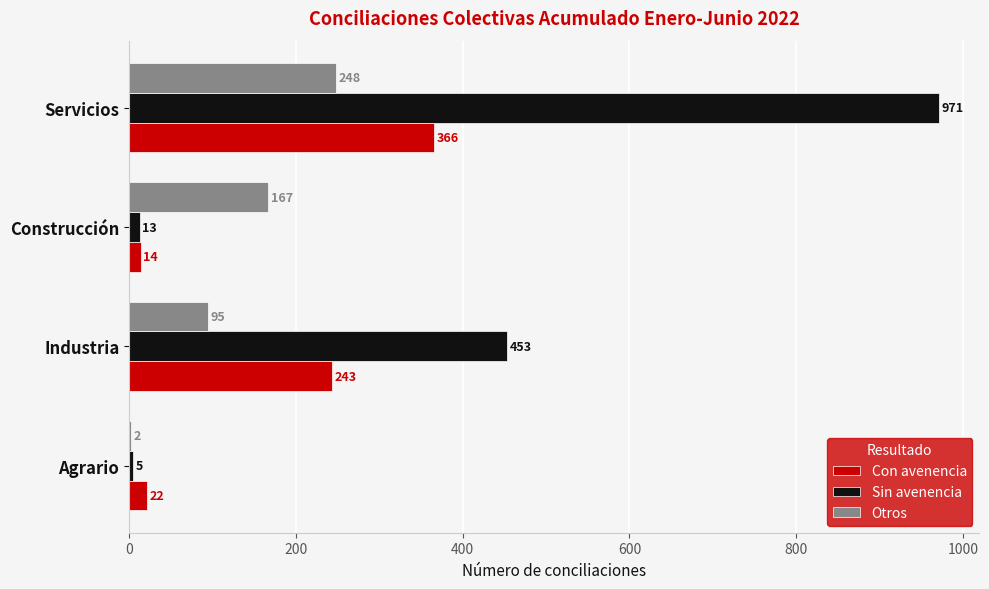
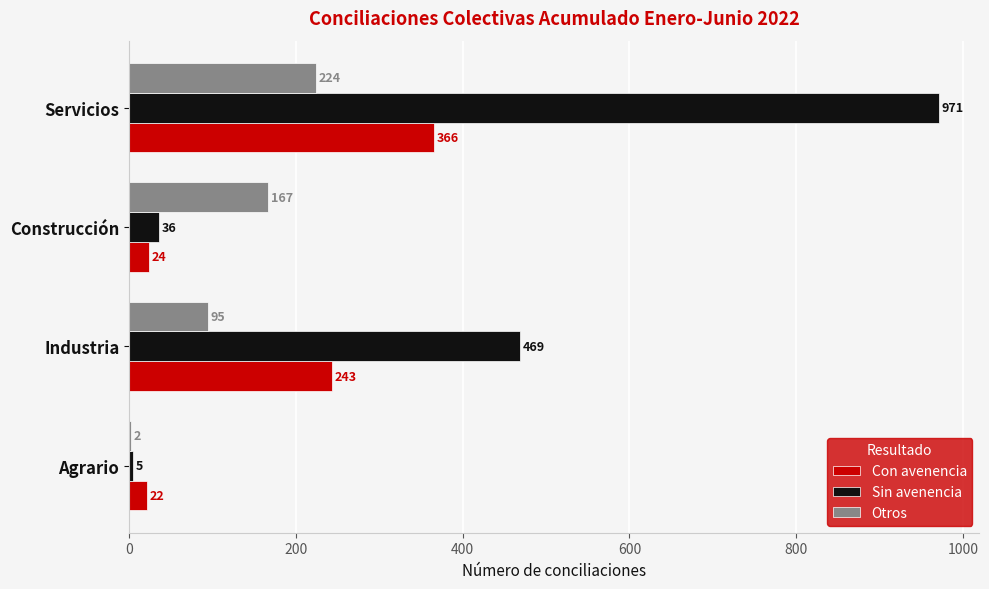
Otros, Servicios: 248 -> 224
Sin avenencia, Construcción: 13 -> 36
Con avenencia, Construcción: 14 -> 24
Sin avenencia, Industria: 453 -> 469
